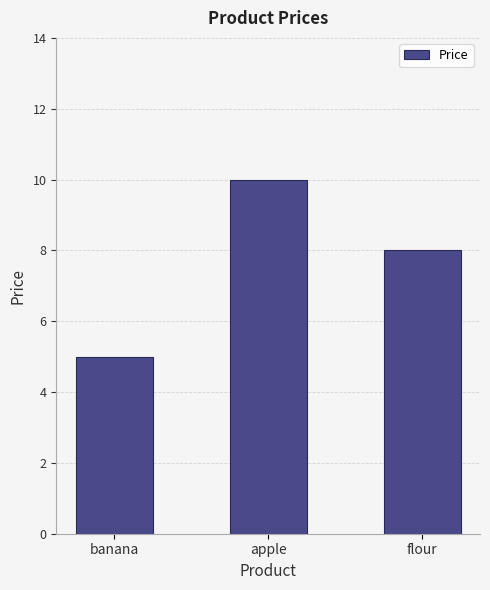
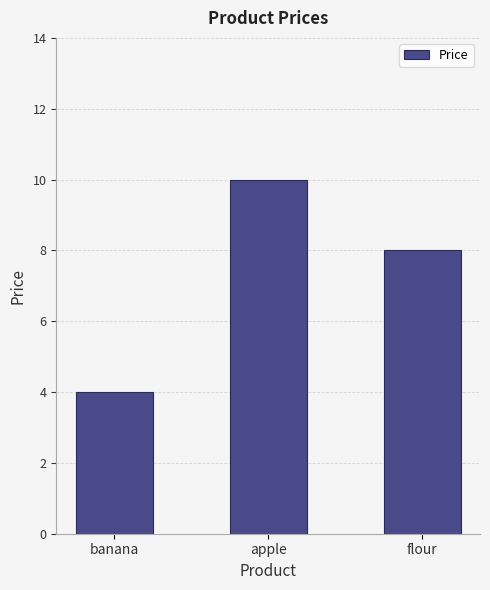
banana: 5 -> 4
